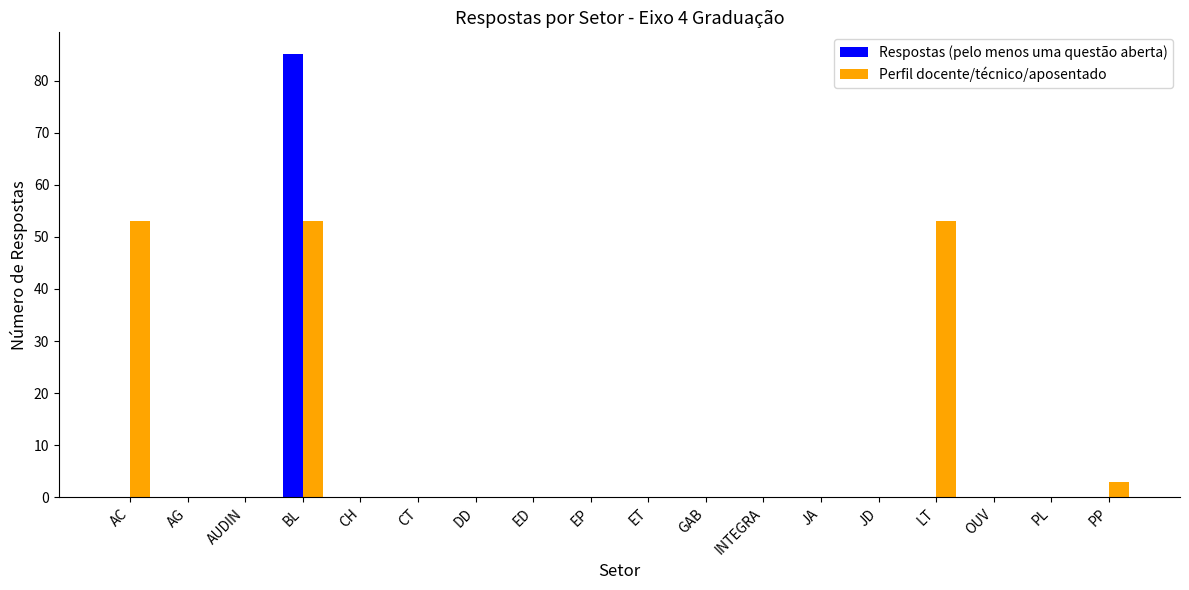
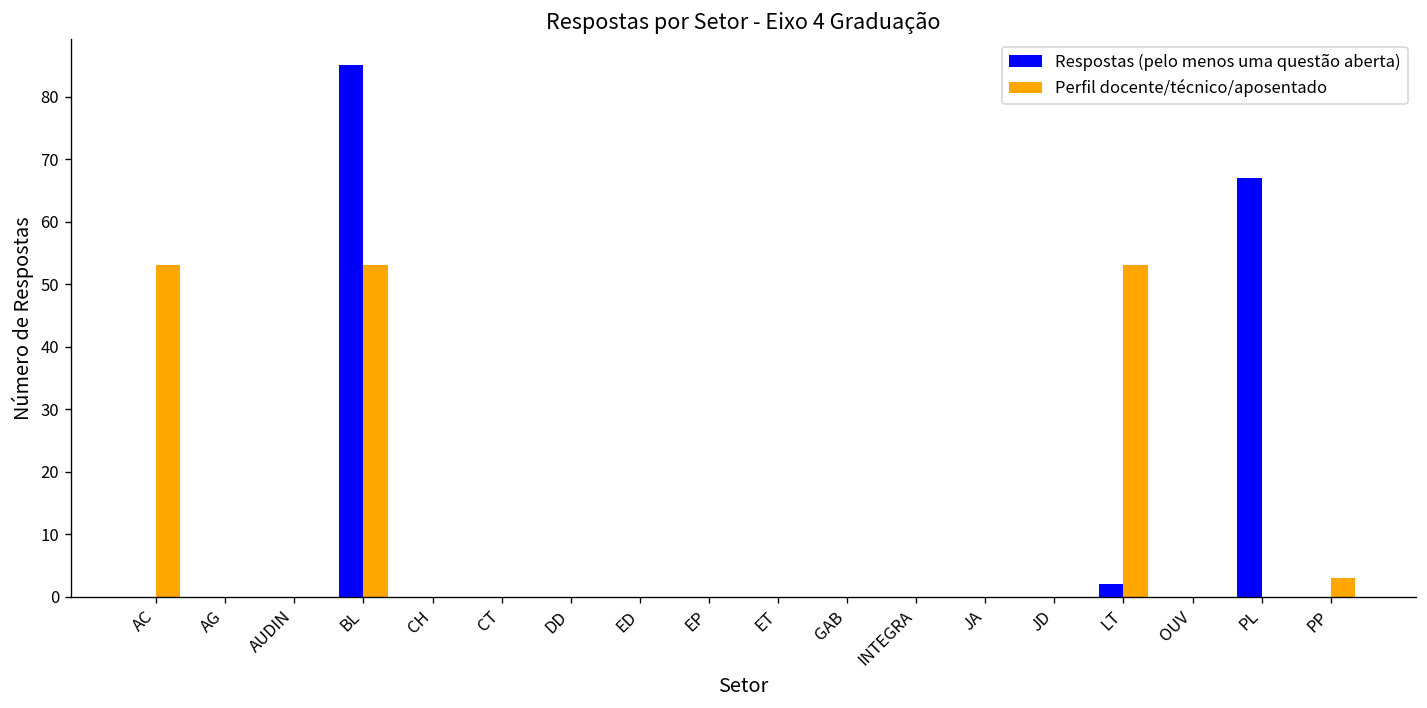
Respostas (pelo menos uma questão aberta), LT: 0 -> 2
Respostas (pelo menos uma questão aberta), PL: 0 -> 67
